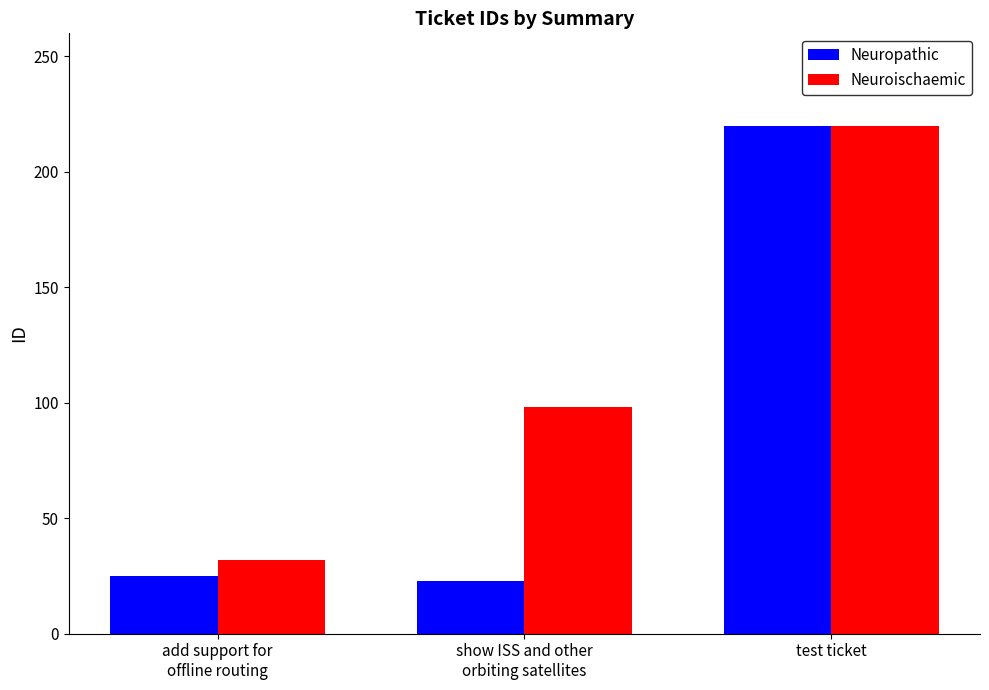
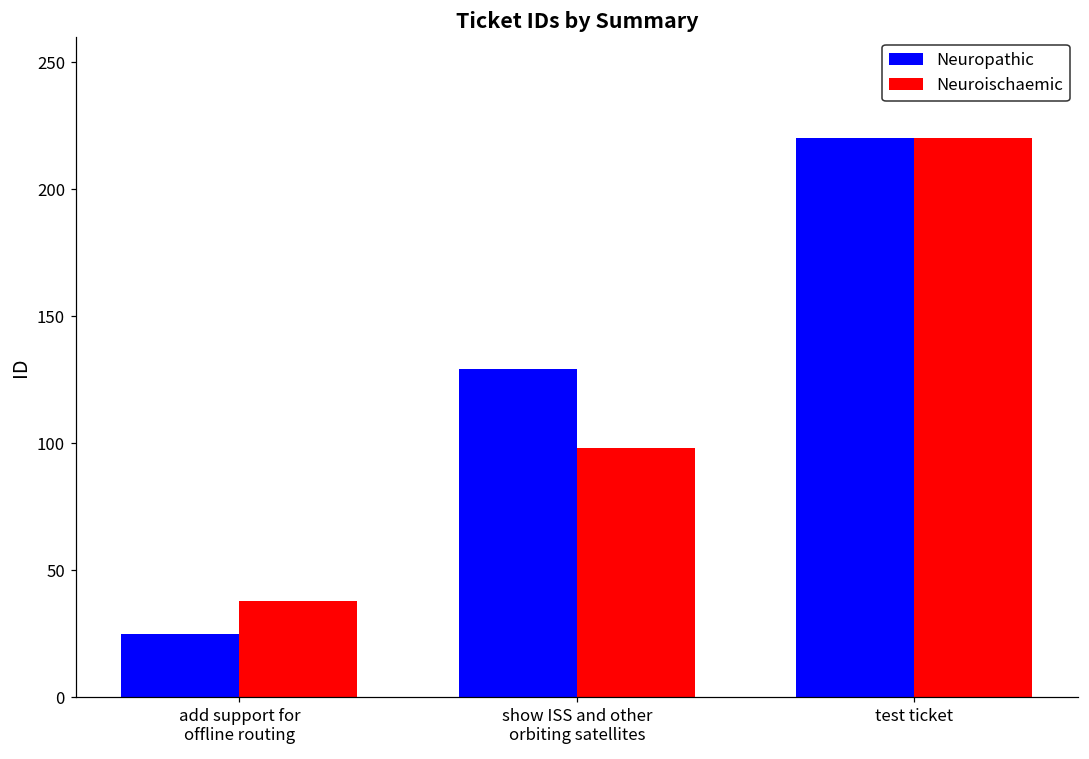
Neuroischaemic, add support for offline routing: 32 -> 38
Neuropathic, show ISS and other orbiting satellites: 23 -> 129
